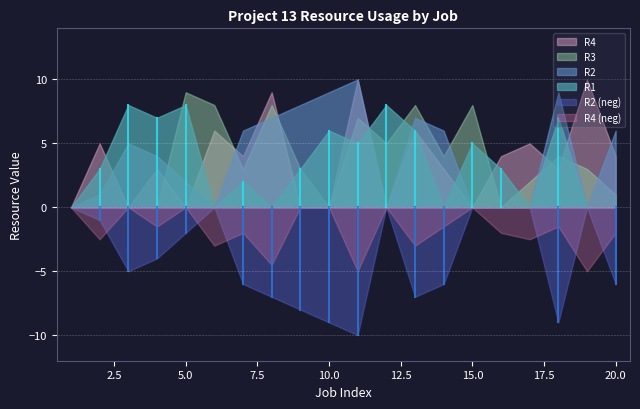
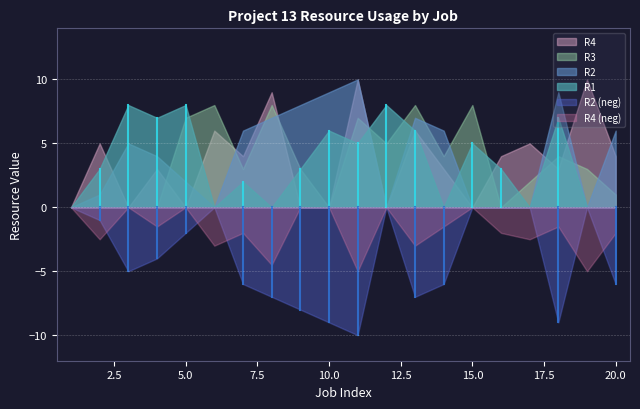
R3, 5.0: 9 -> 7
